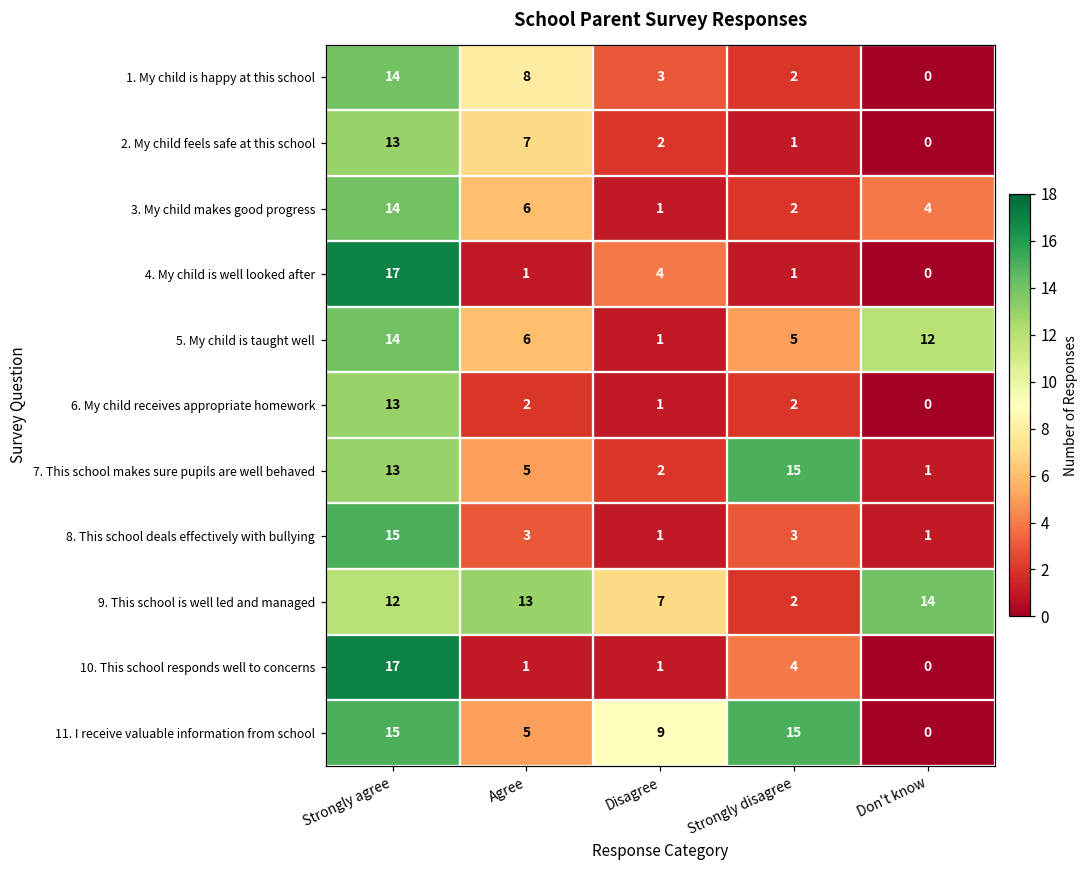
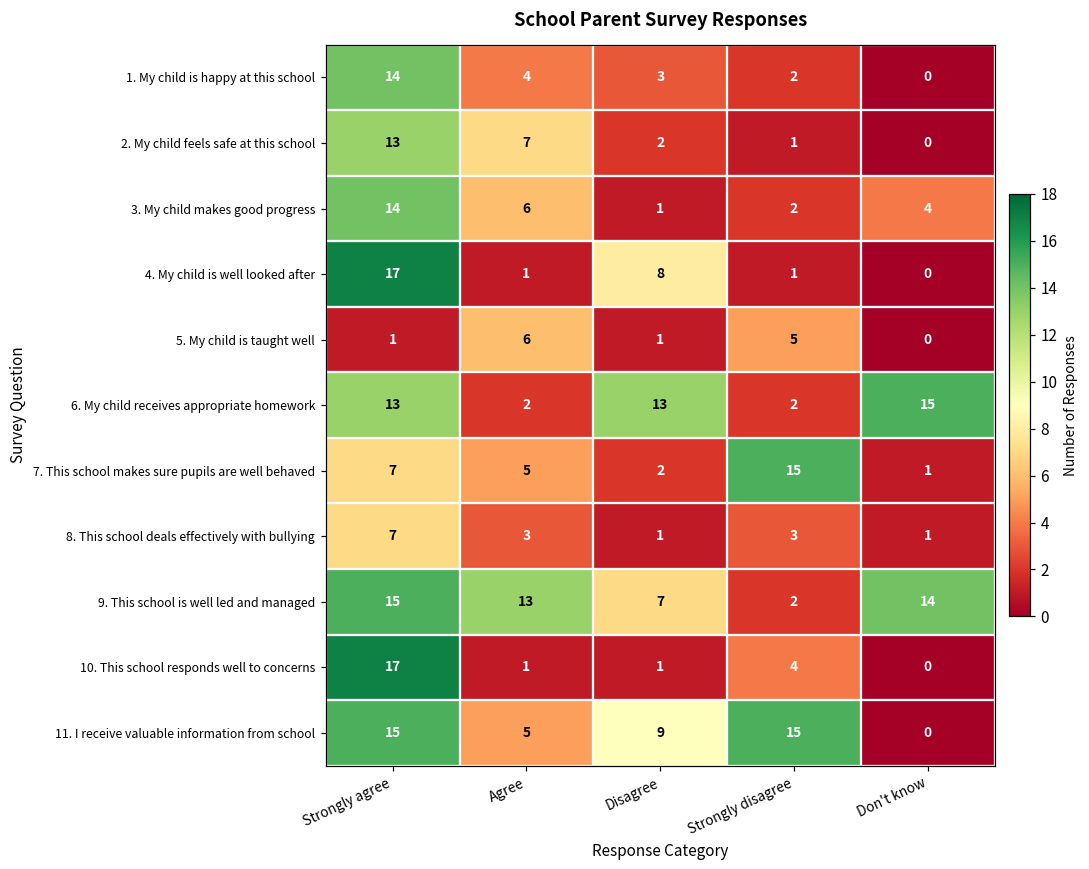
1. My child is happy at this school, Agree: 8 -> 4
4. My child is well looked after, Disagree: 4 -> 8
5. My child is taught well, Strongly agree: 14 -> 1
5. My child is taught well, Don't know: 12 -> 0
6. My child receives appropriate homework, Disagree: 1 -> 13
6. My child receives appropriate homework, Don't know: 0 -> 15
7. This school makes sure pupils are well behaved, Strongly agree: 13 -> 7
8. This school deals effectively with bullying, Strongly agree: 15 -> 7
9. This school is well led and managed, Strongly agree: 12 -> 15
